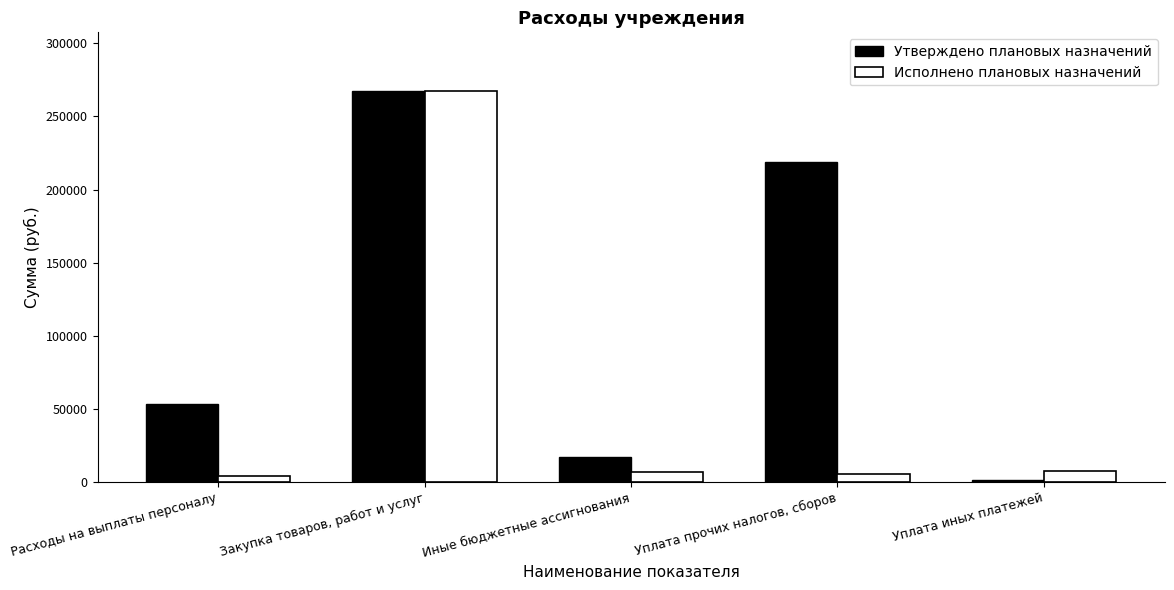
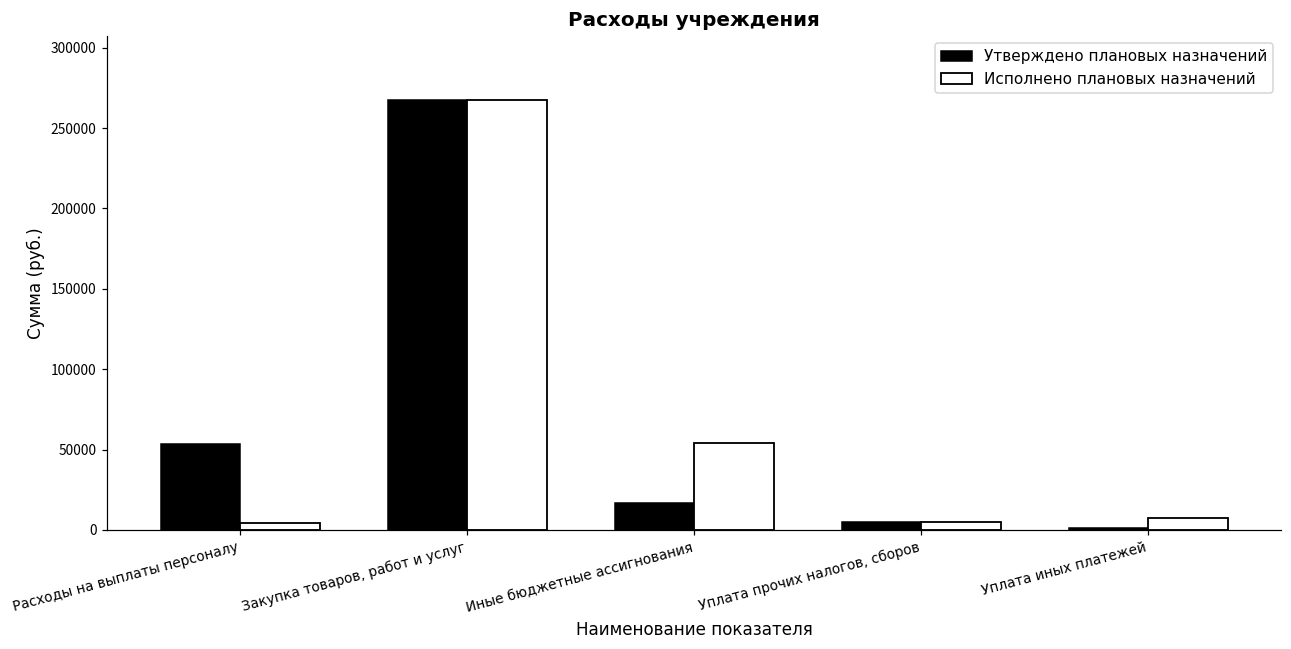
Исполнено плановых назначений, Иные бюджетные ассигнования: 7000 -> 54000
Утверждено плановых назначений, Уплата прочих налогов, сборов: 219000 -> 5000
